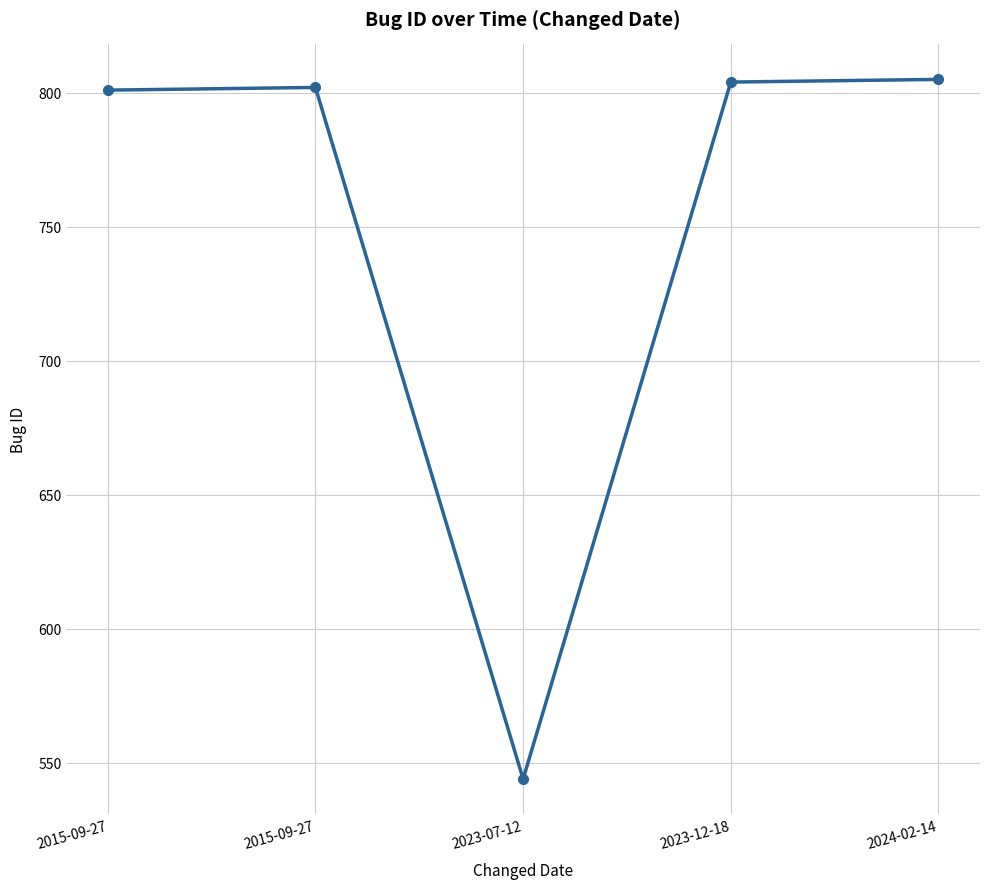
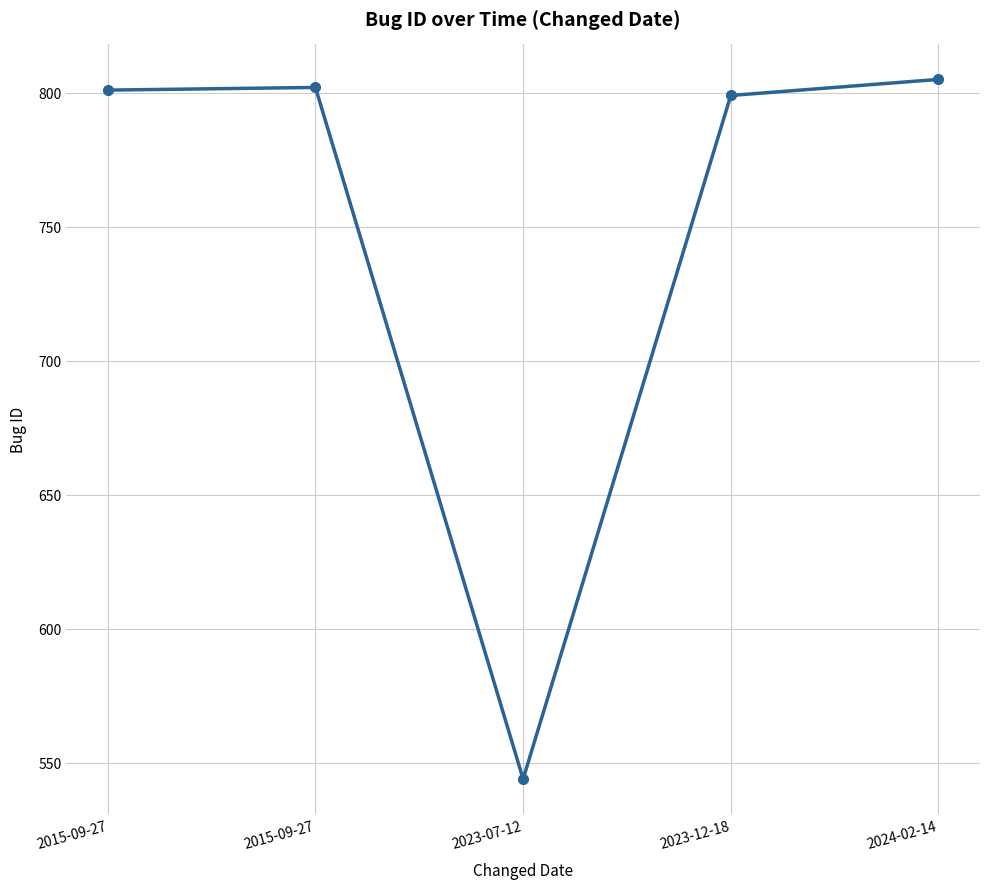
2023-12-18: 804 -> 799
